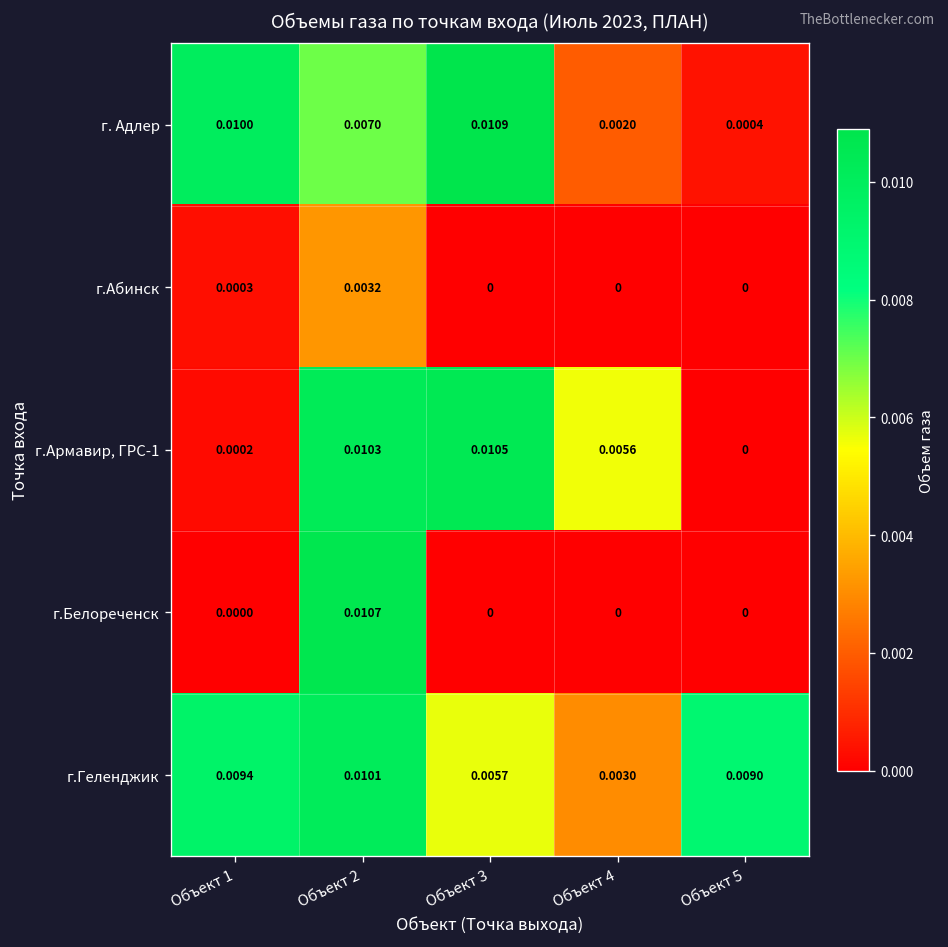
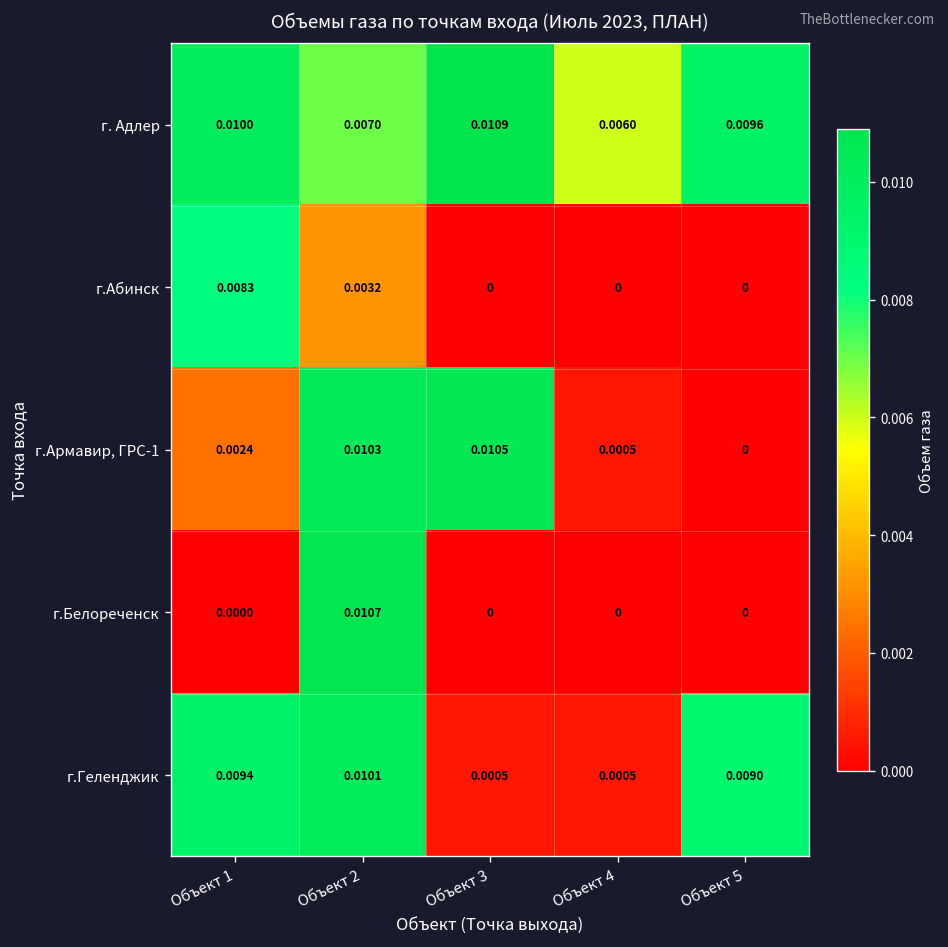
г. Адлер, Объект 4: 0.0020 -> 0.0060
г. Адлер, Объект 5: 0.0004 -> 0.0096
г.Абинск, Объект 1: 0.0003 -> 0.0083
г.Армавир, ГРС-1, Объект 1: 0.0002 -> 0.0024
г.Армавир, ГРС-1, Объект 4: 0.0056 -> 0.0005
г.Геленджик, Объект 3: 0.0057 -> 0.0005
г.Геленджик, Объект 4: 0.0030 -> 0.0005
